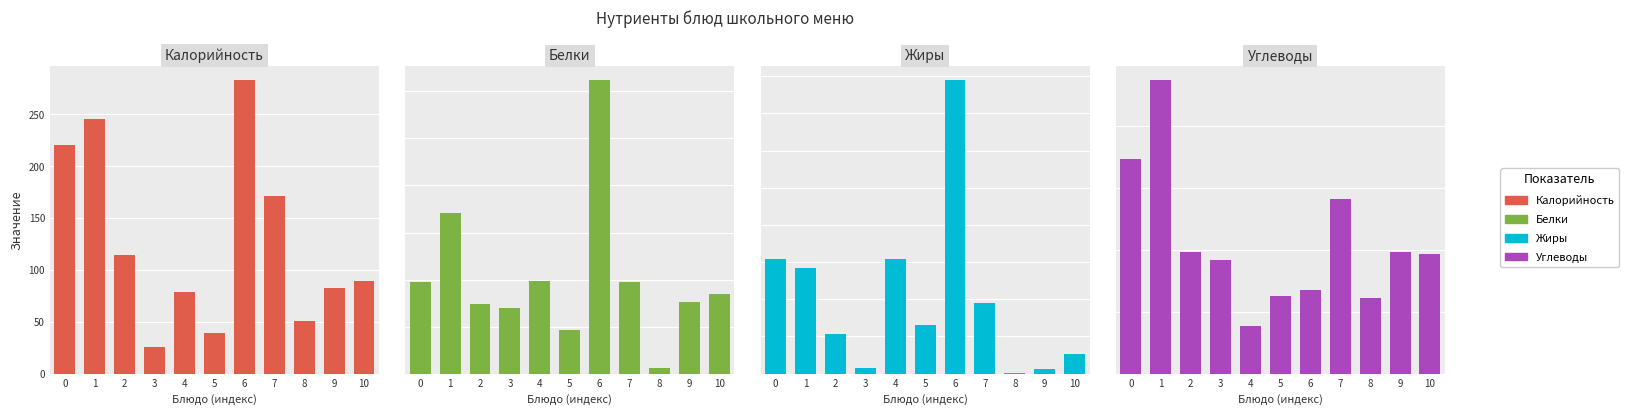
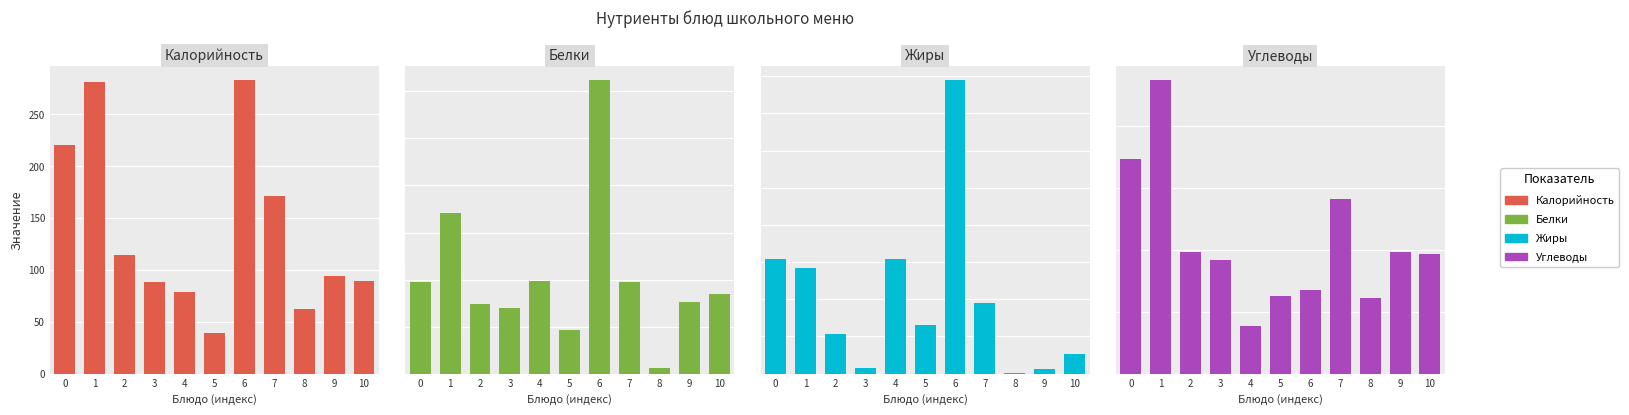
Калорийность, 1: 245 -> 281
Калорийность, 3: 26 -> 88
Калорийность, 8: 51 -> 62
Калорийность, 9: 83 -> 94
